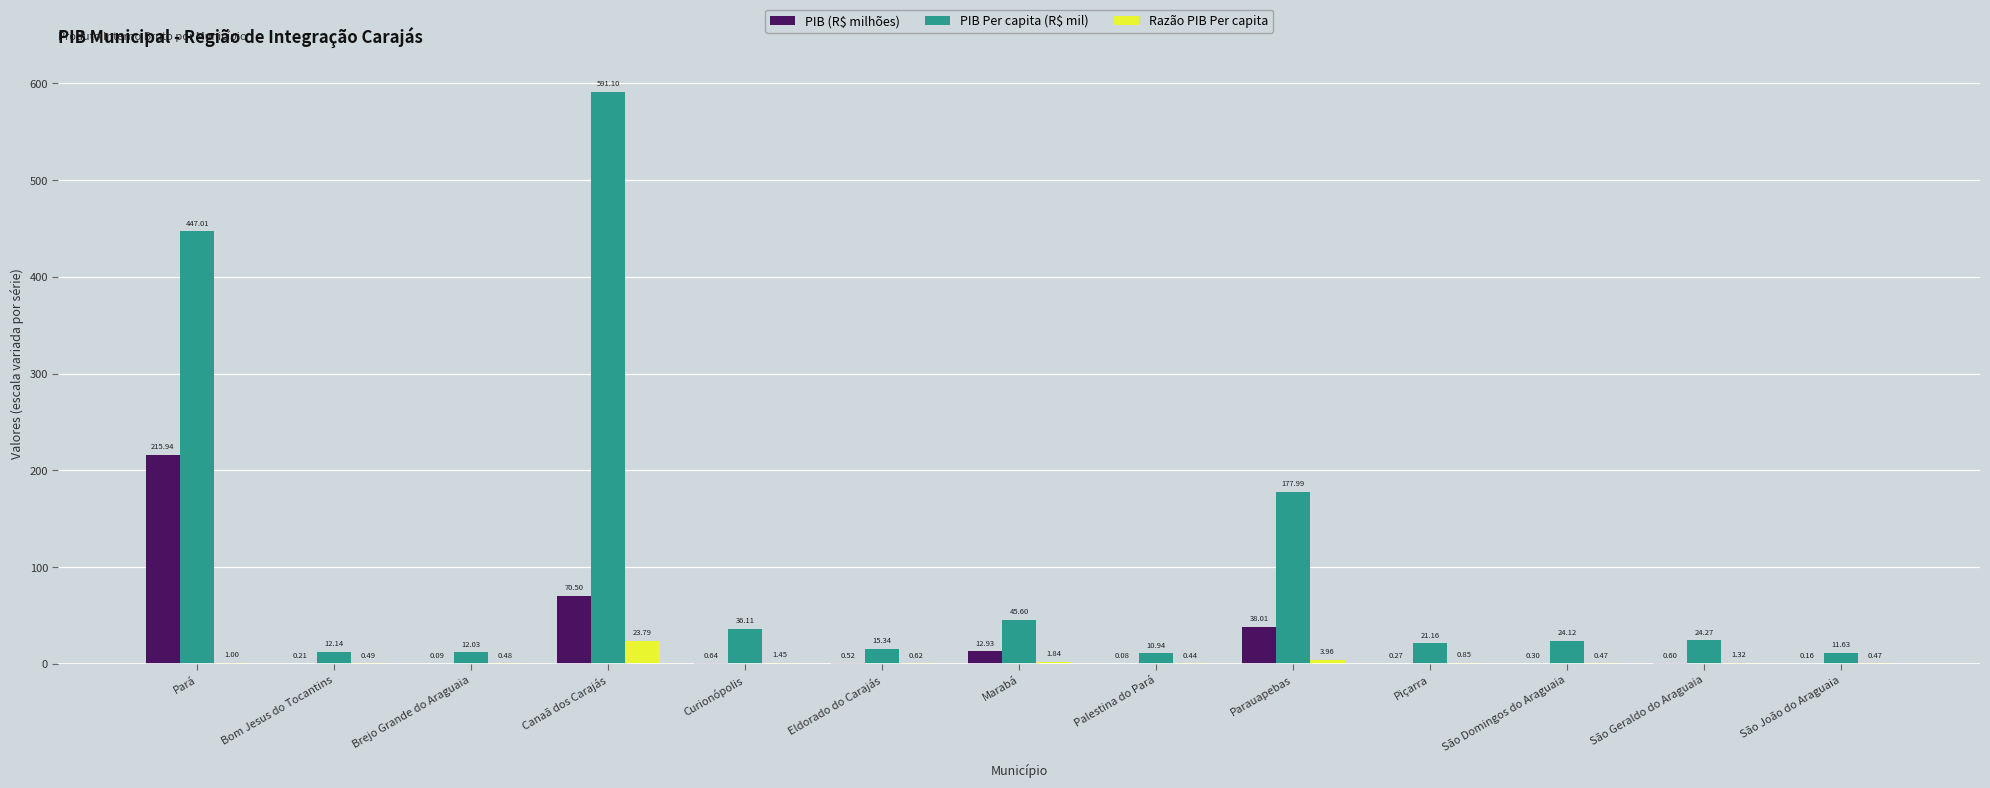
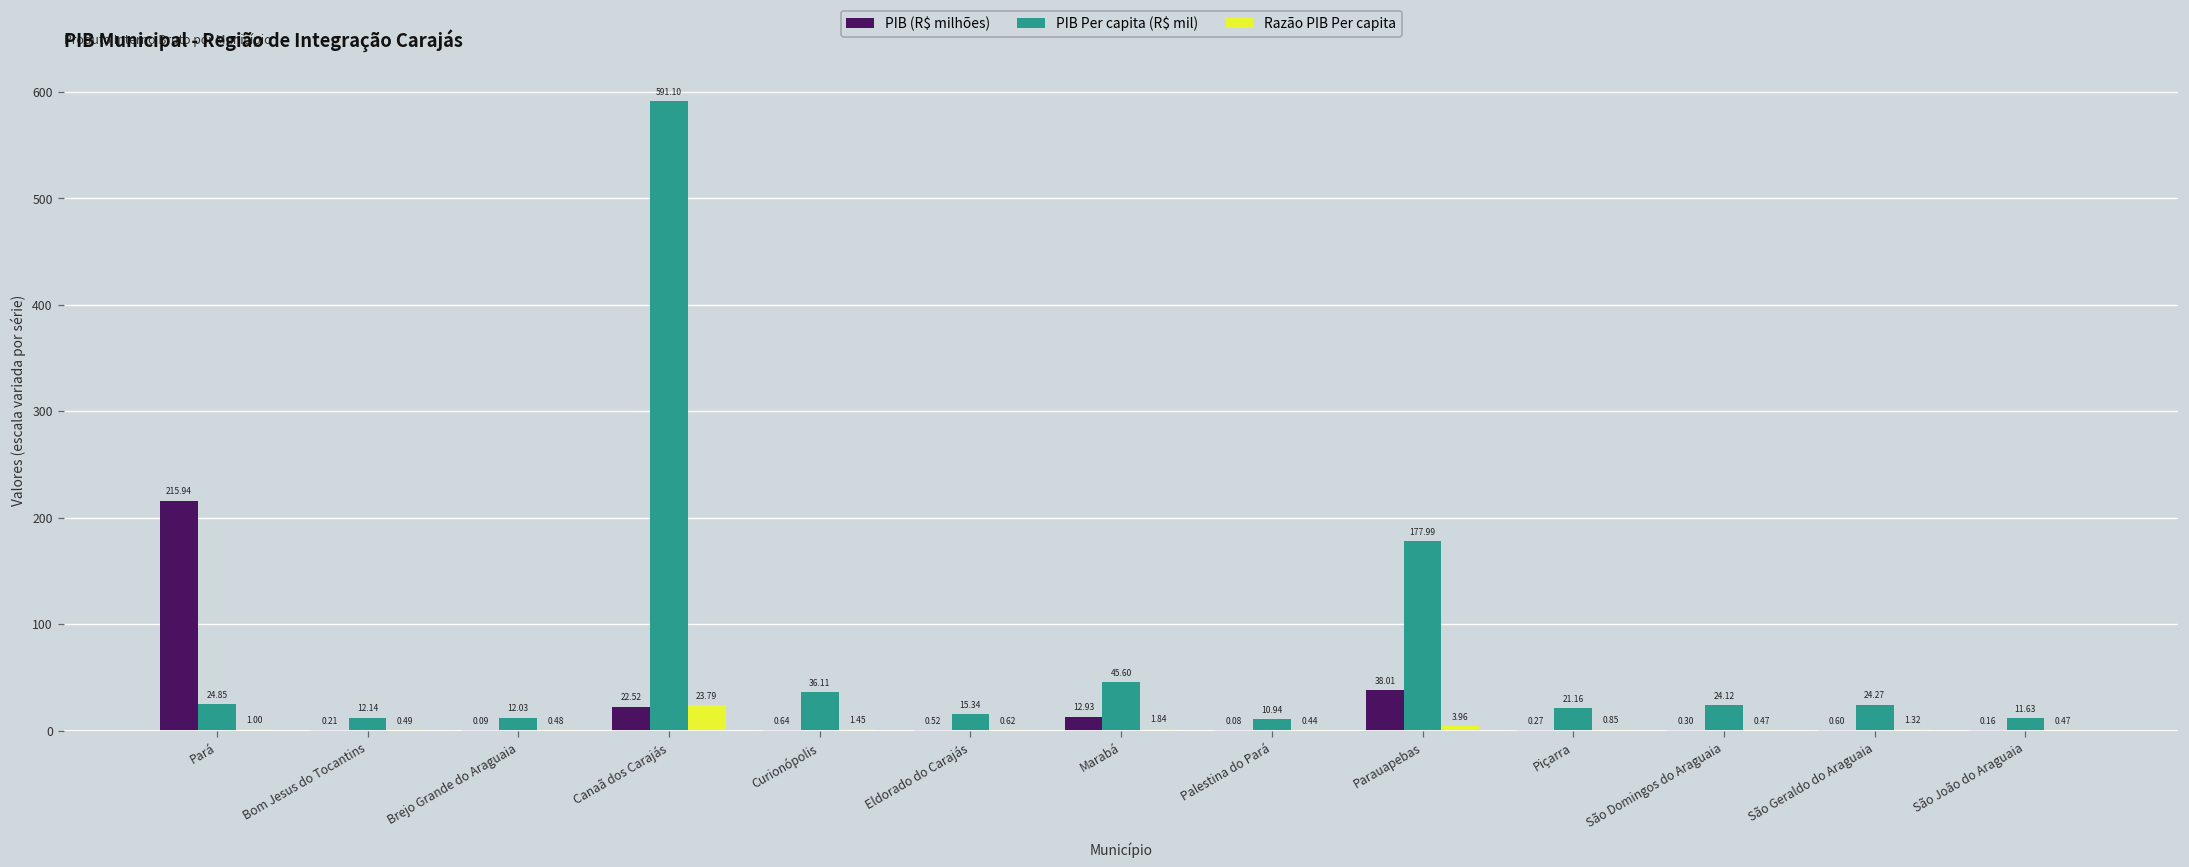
PIB Per capita (R$ mil), Pará: 447.01 -> 24.85
PIB (R$ milhões), Canaã dos Carajás: 70.50 -> 22.52
